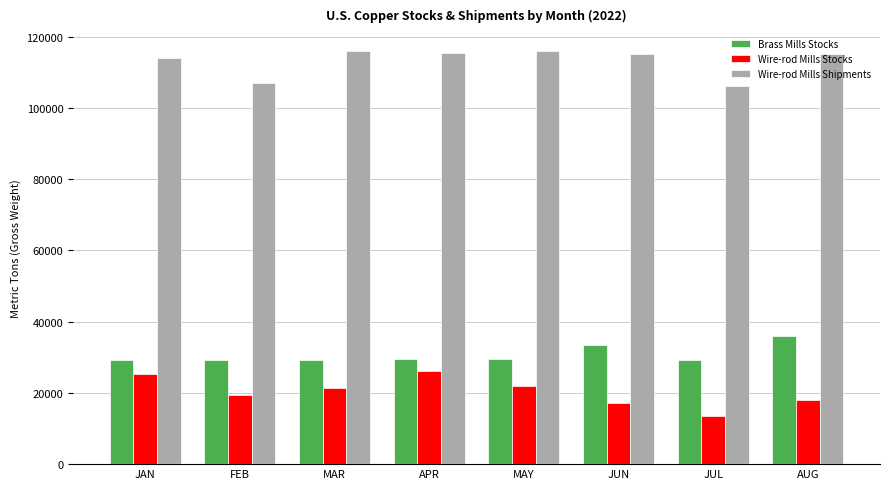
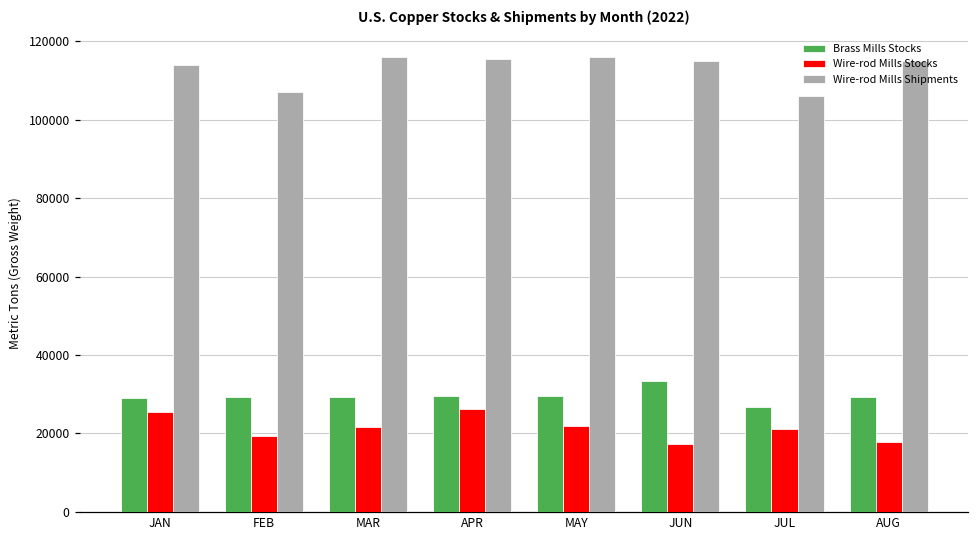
Brass Mills Stocks, JUL: 29000 -> 27000
Wire-rod Mills Stocks, JUL: 13000 -> 21000
Brass Mills Stocks, AUG: 36000 -> 29000
